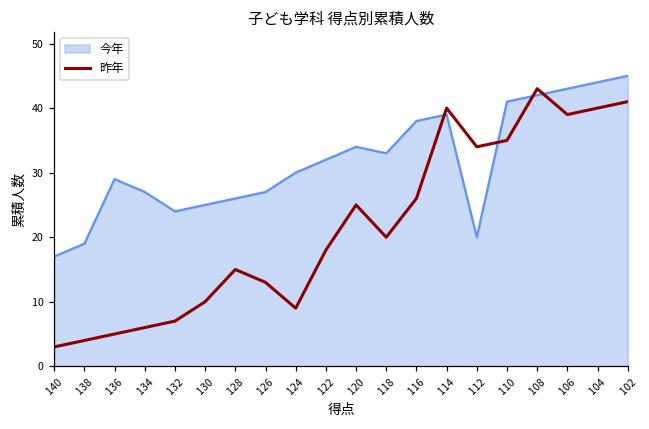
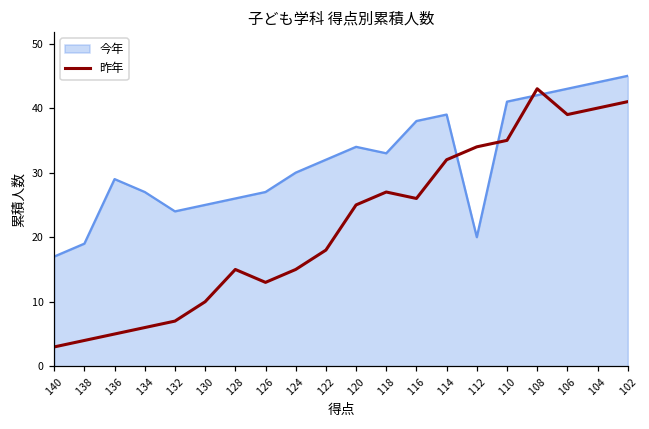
昨年, 124: 9 -> 15
昨年, 118: 20 -> 27
昨年, 114: 40 -> 32
